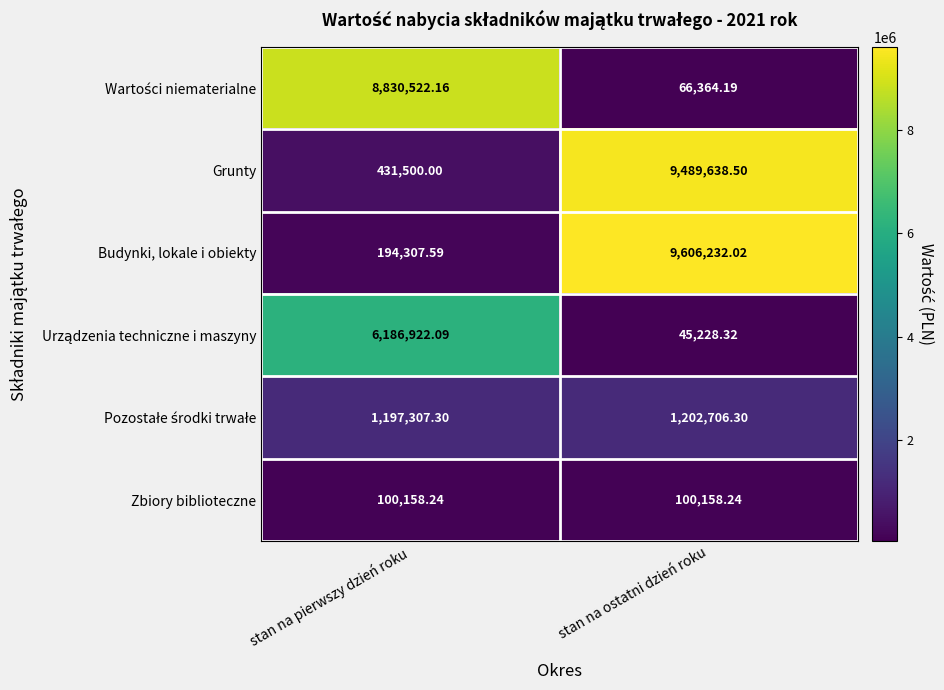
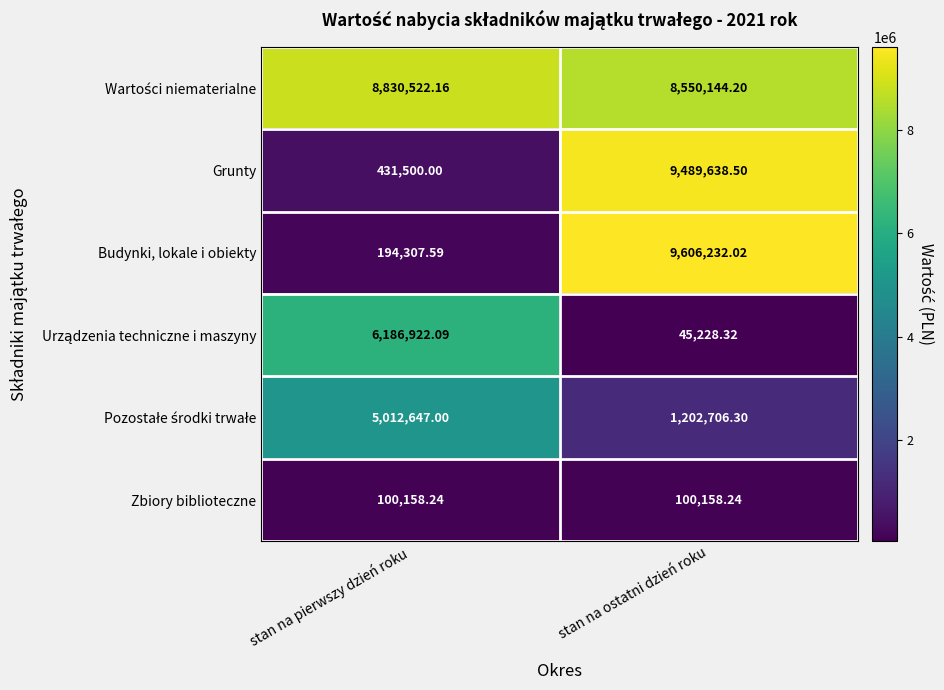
Wartości niematerialne, stan na ostatni dzień roku: 66,364.19 -> 8,550,144.20
Pozostałe środki trwałe, stan na pierwszy dzień roku: 1,197,307.30 -> 5,012,647.00
